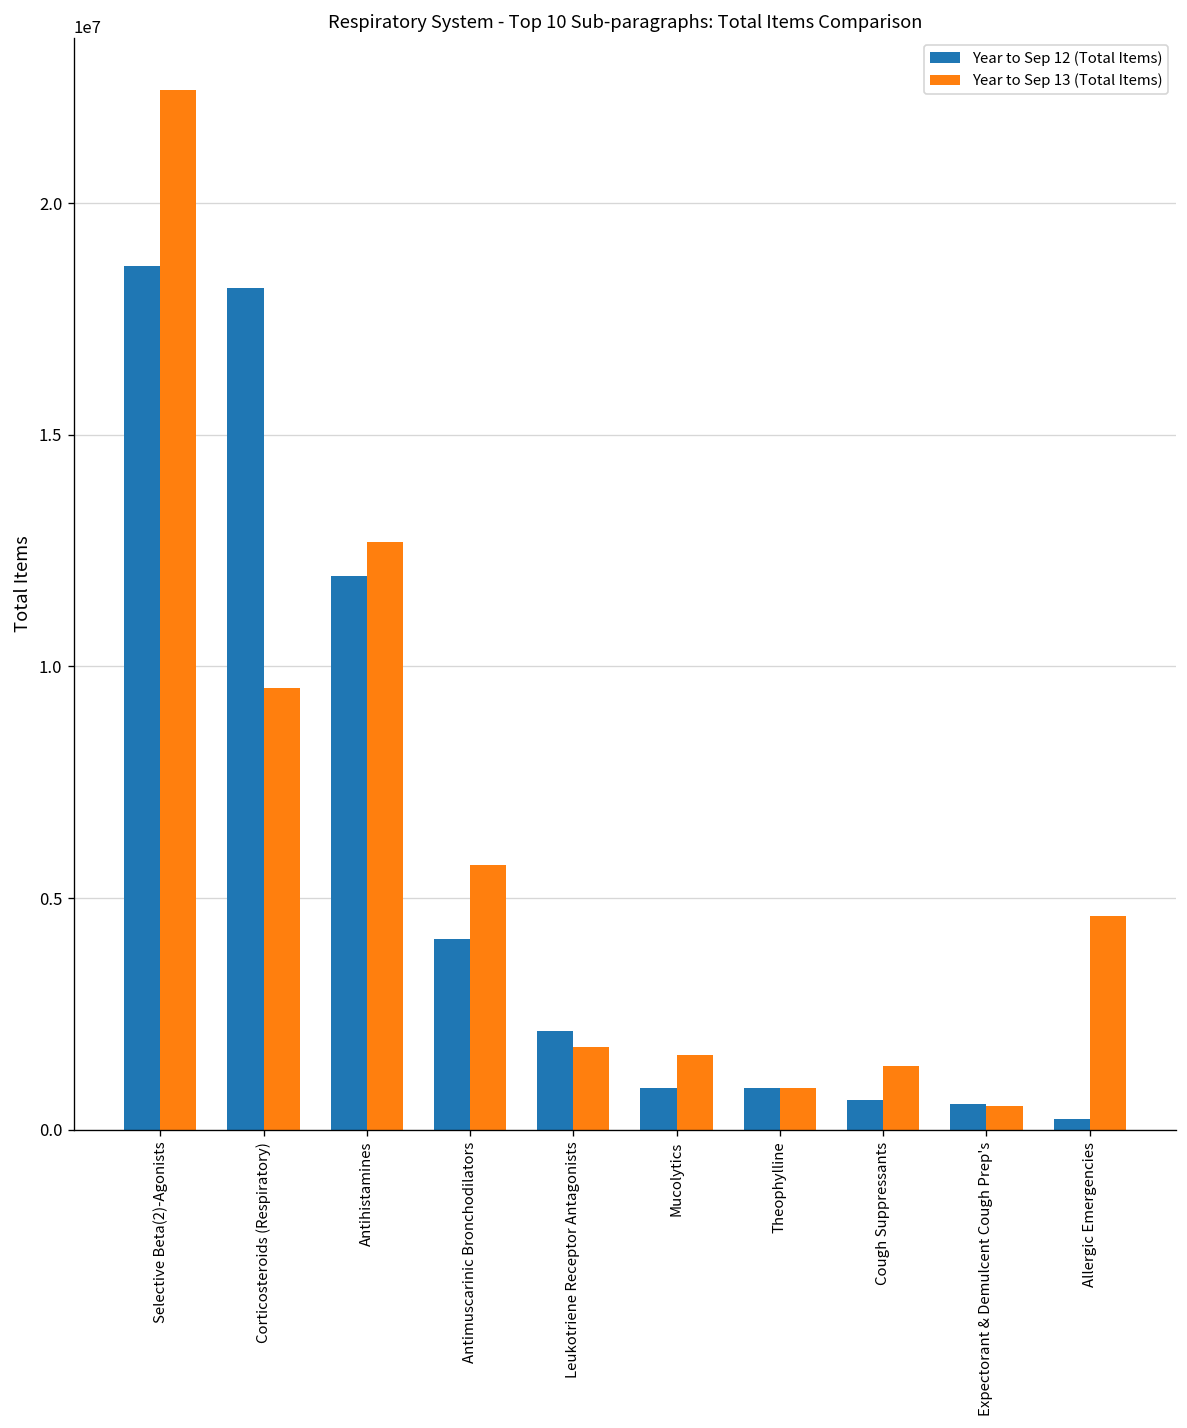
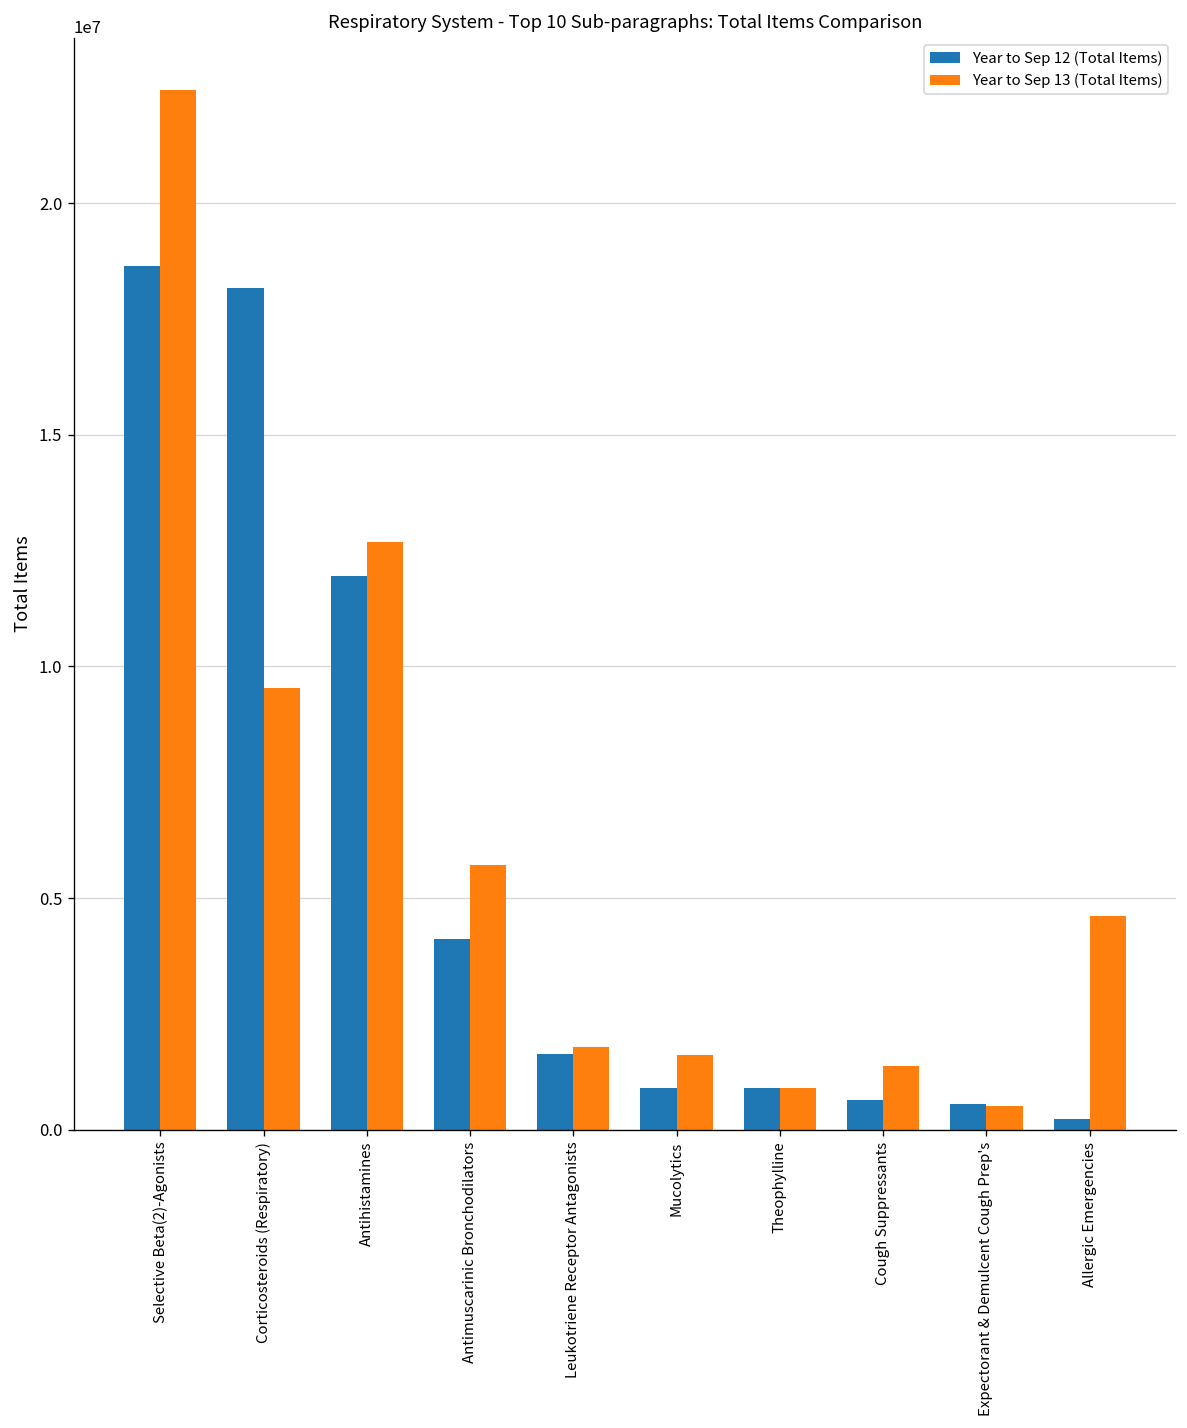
Year to Sep 12 (Total Items), Leukotriene Receptor Antagonists: 2100000 -> 1600000
